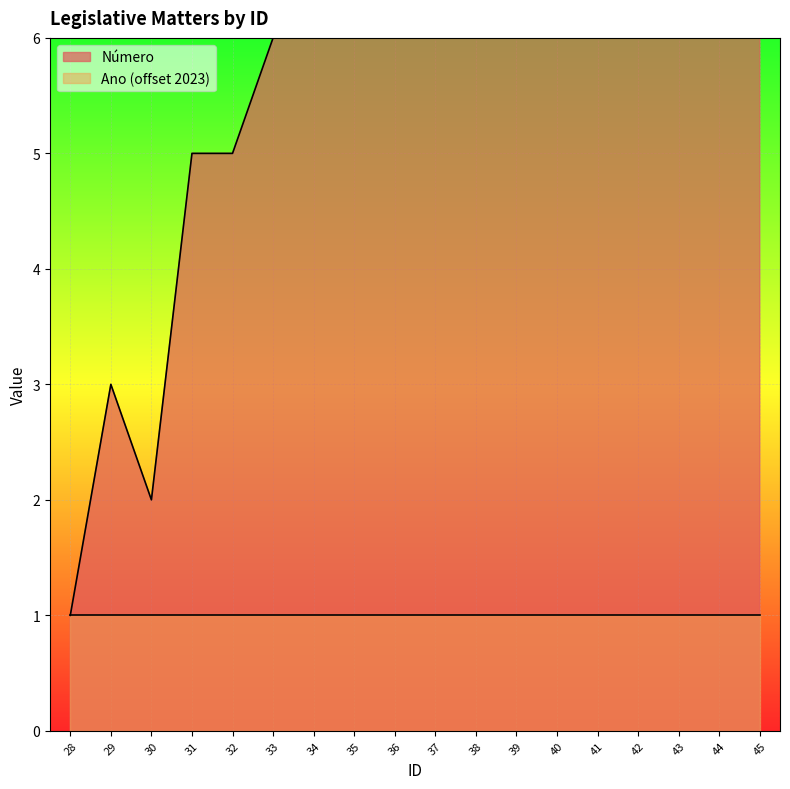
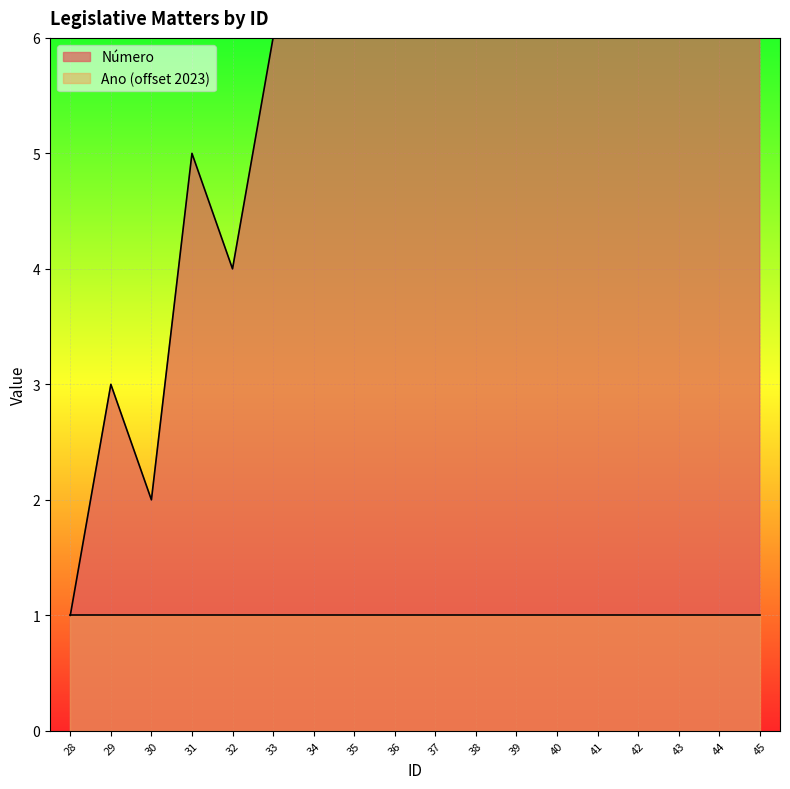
Número, 32: 5 -> 4
